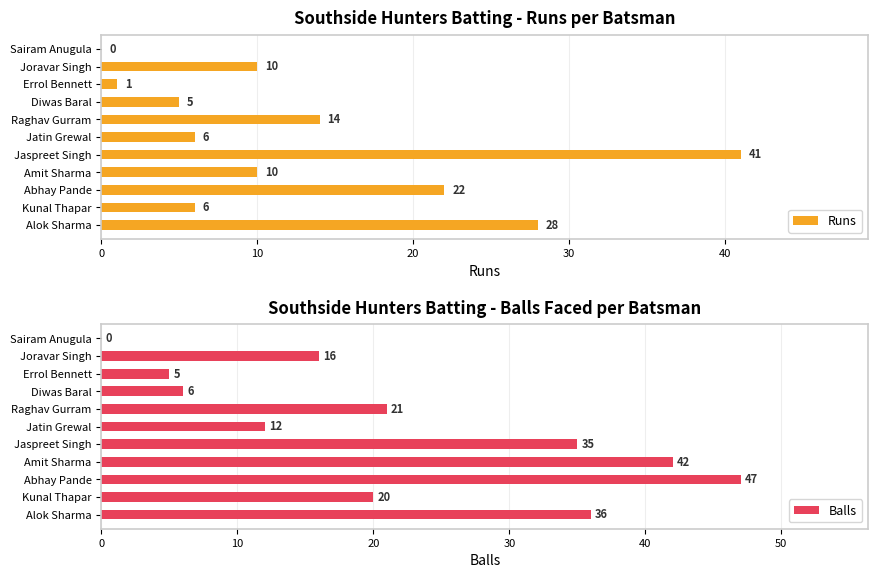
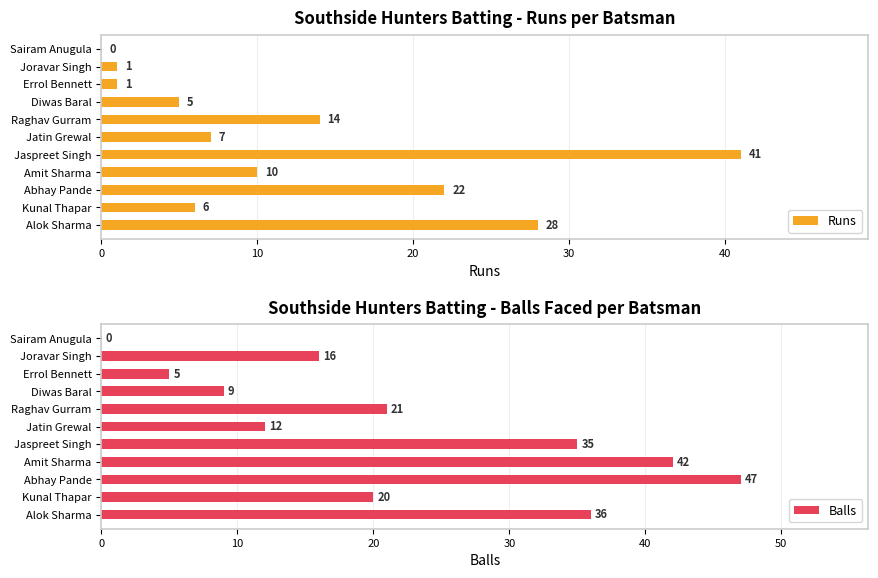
Southside Hunters Batting - Runs per Batsman, Joravar Singh: 10 -> 1
Southside Hunters Batting - Runs per Batsman, Jatin Grewal: 6 -> 7
Southside Hunters Batting - Balls Faced per Batsman, Diwas Baral: 6 -> 9
